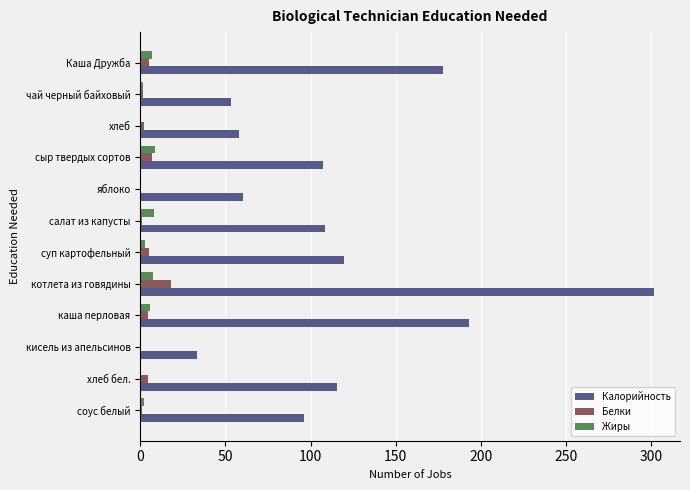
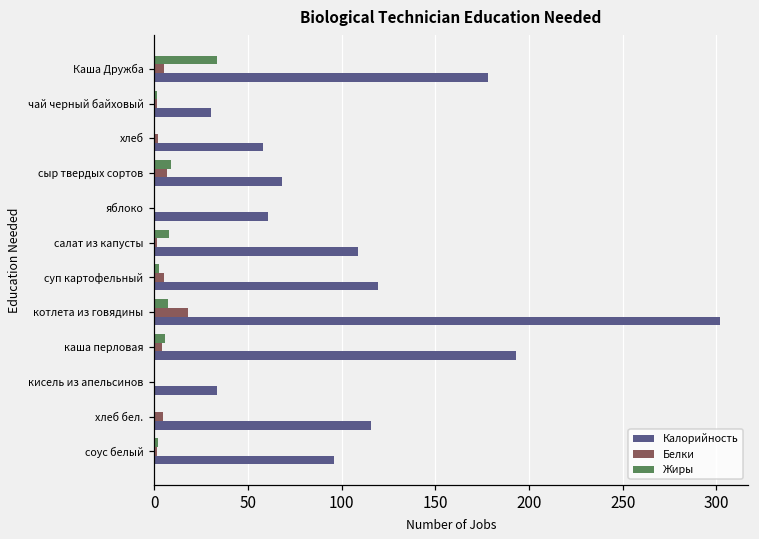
Жиры, Каша Дружба: 7 -> 33
Калорийность, чай черный байховый: 54 -> 31
Калорийность, сыр твердых сортов: 108 -> 68
